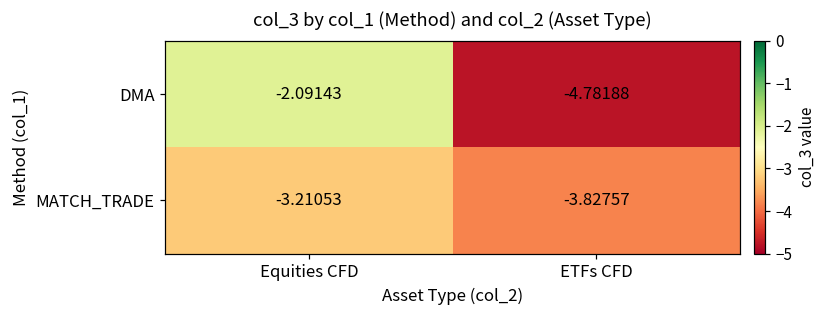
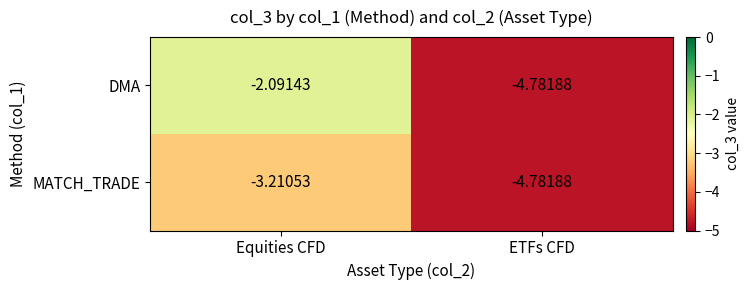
MATCH_TRADE, ETFs CFD: -3.82757 -> -4.78188
